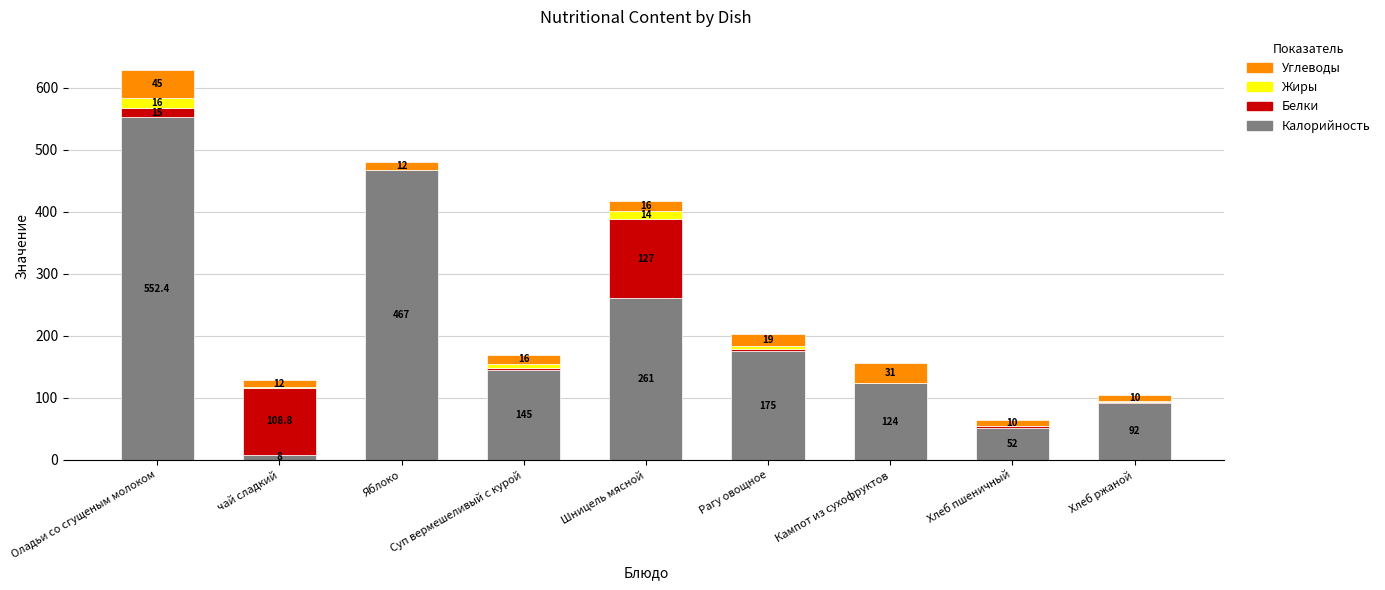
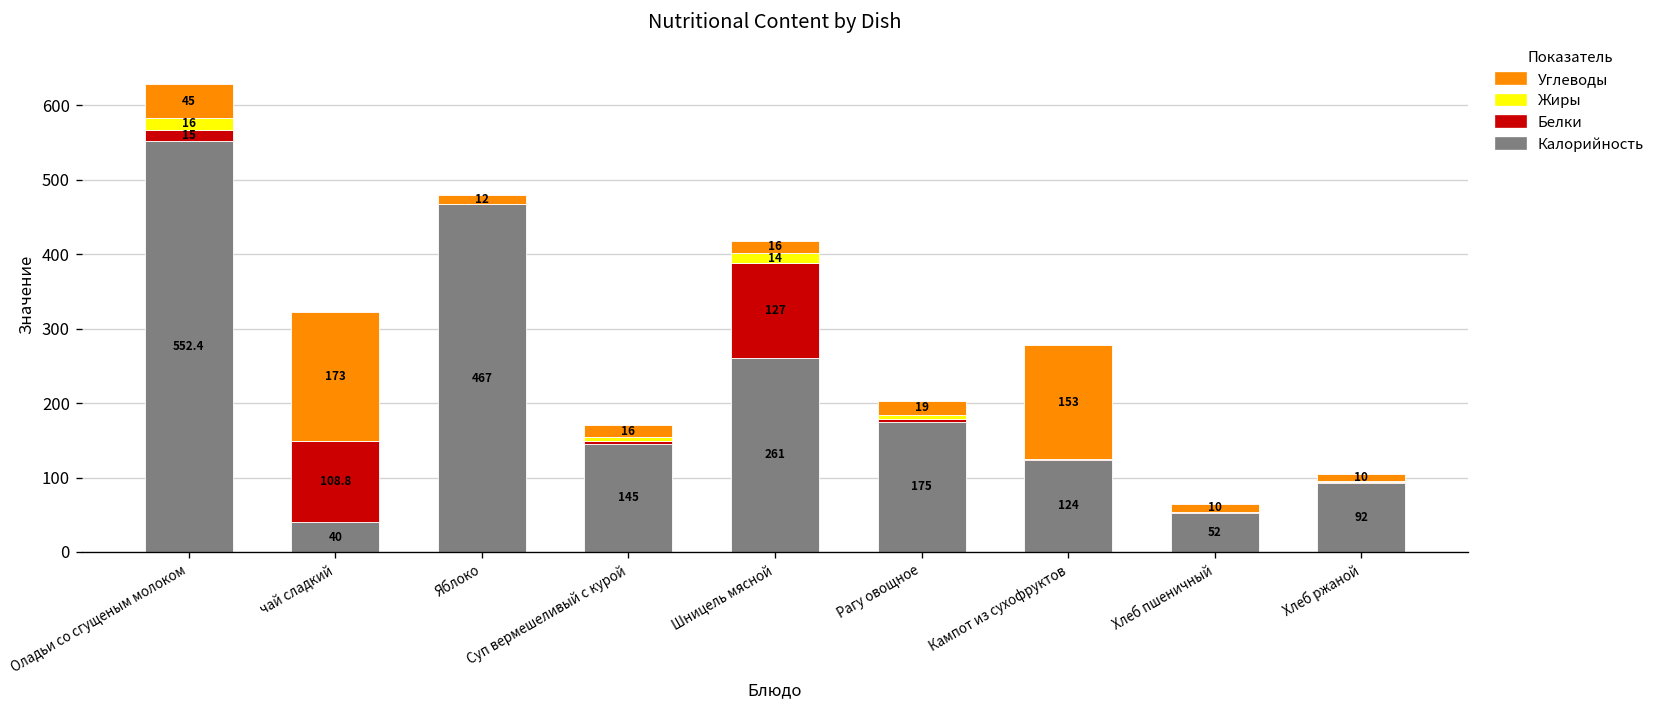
Калорийность, чай сладкий: 8 -> 40
Углеводы, чай сладкий: 12 -> 173
Углеводы, Кампот из сухофруктов: 31 -> 153
